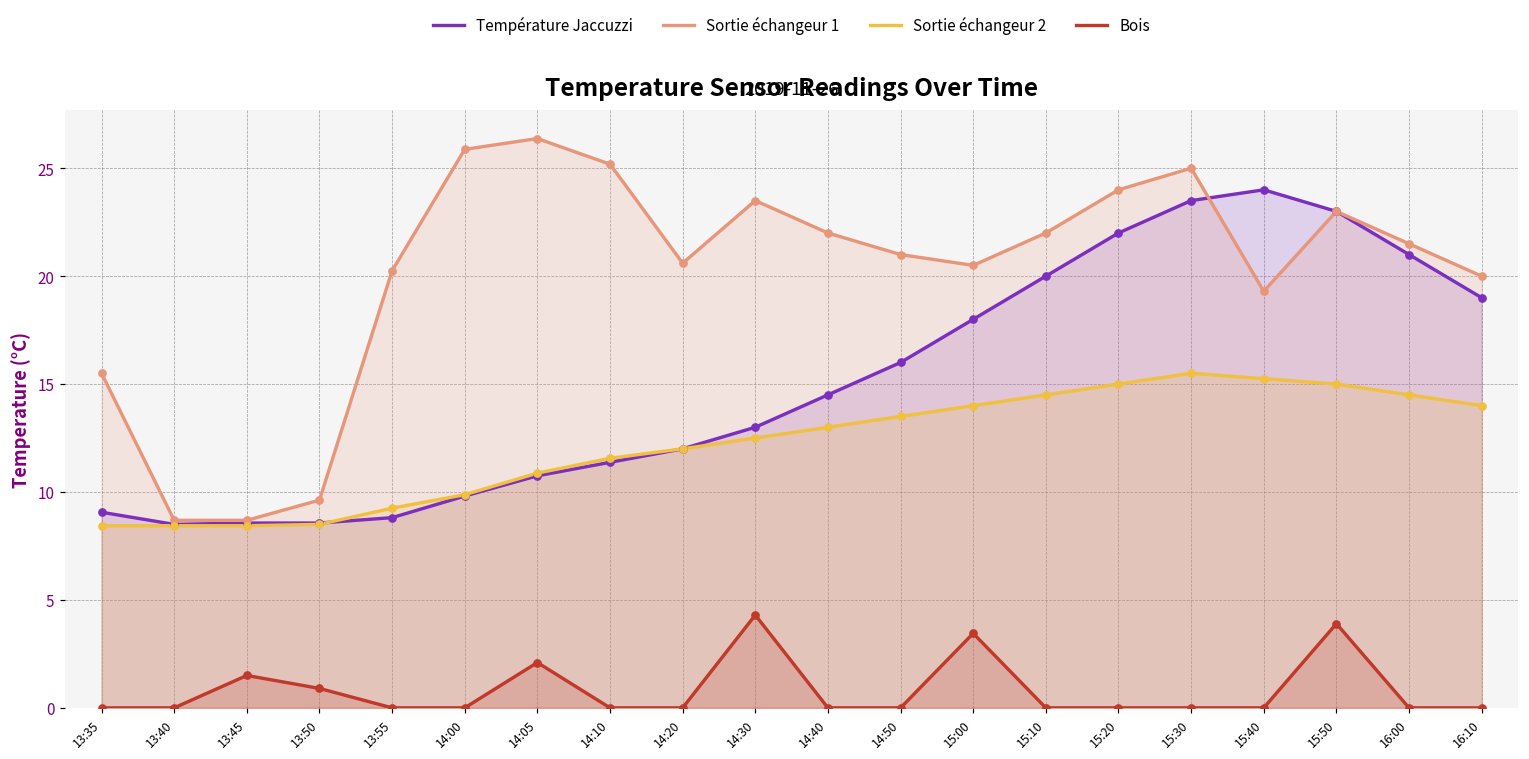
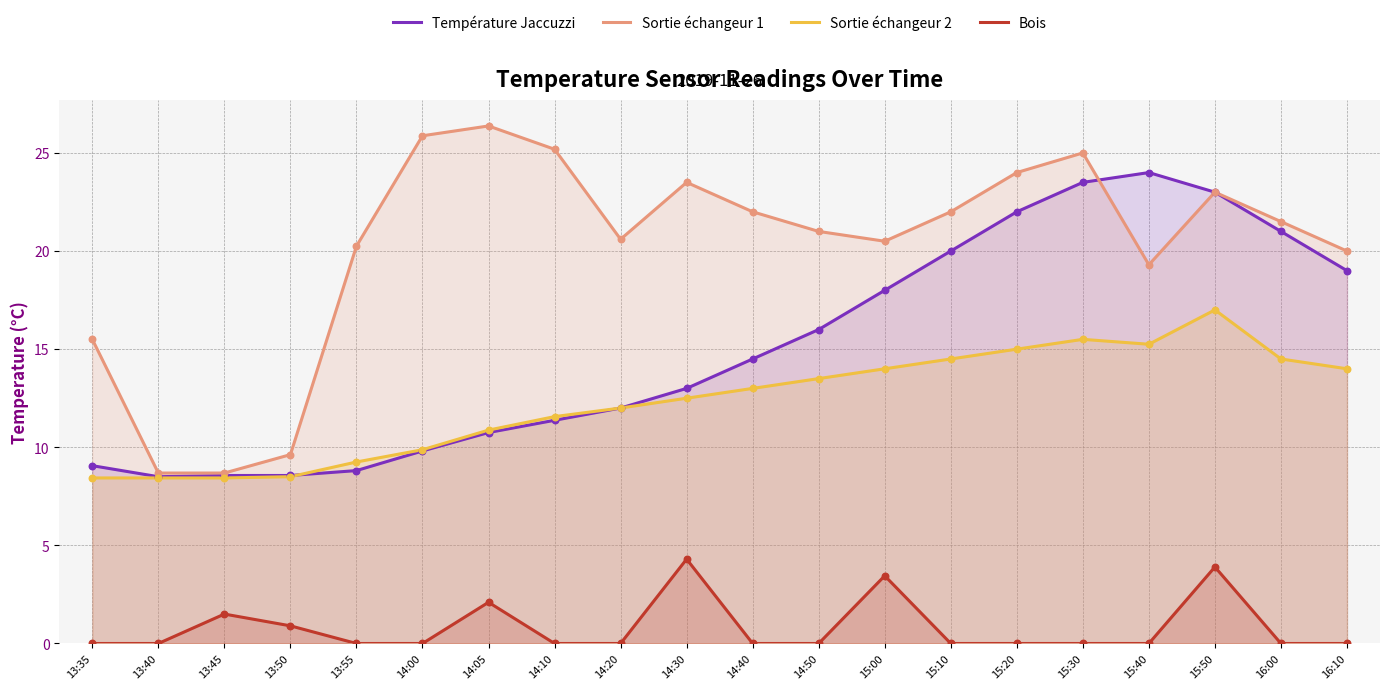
Sortie échangeur 2, 15:50: 15 -> 17
